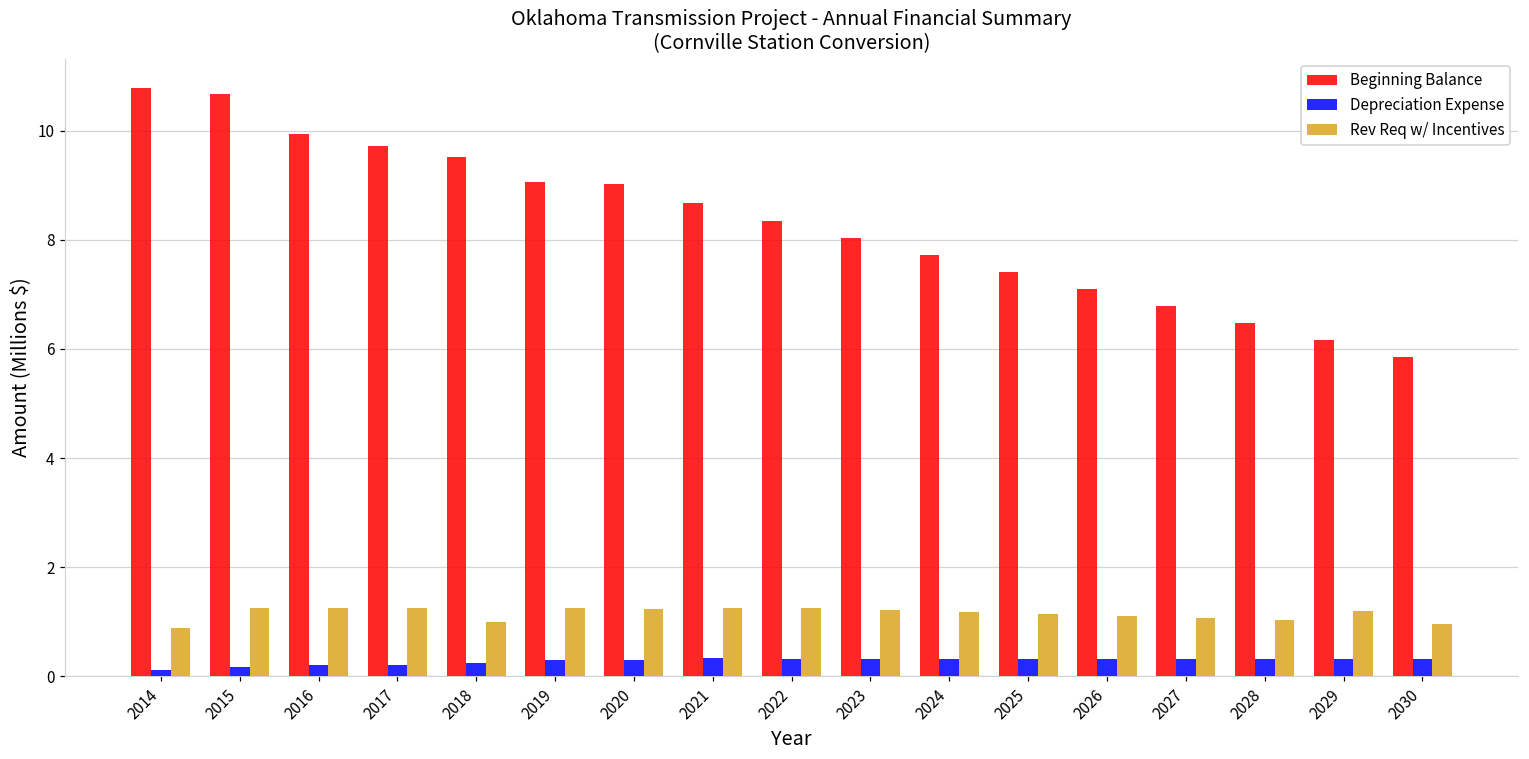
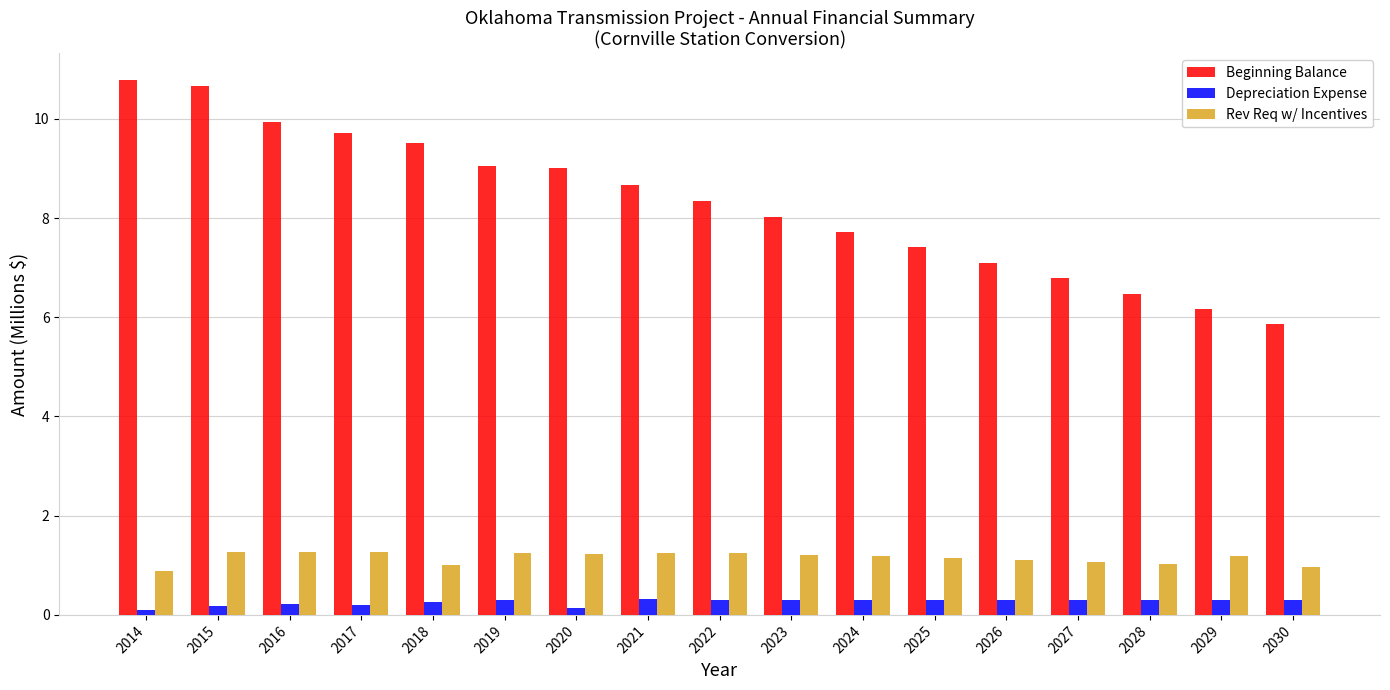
Depreciation Expense, 2020: 0.3 -> 0.1
